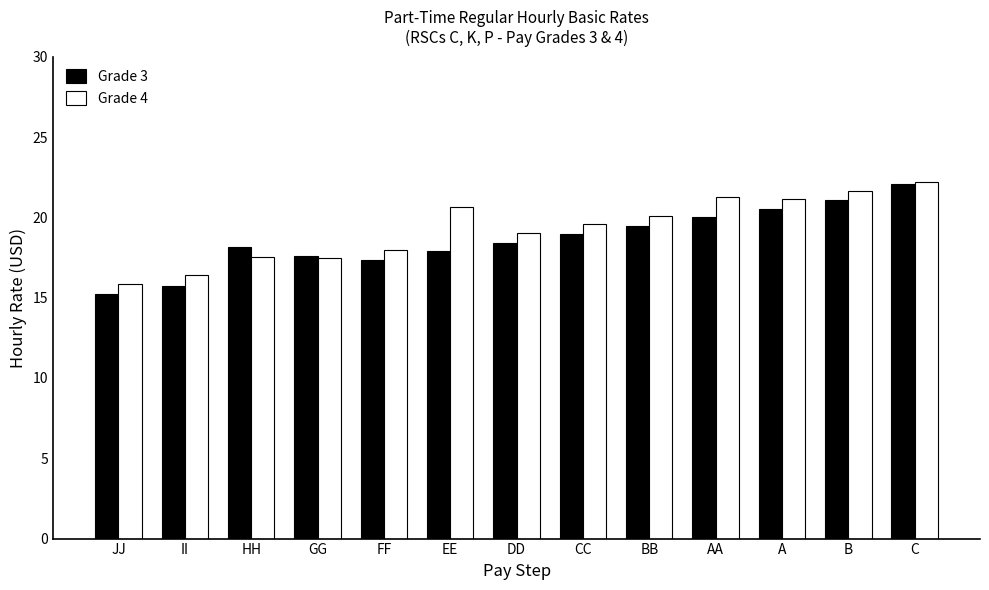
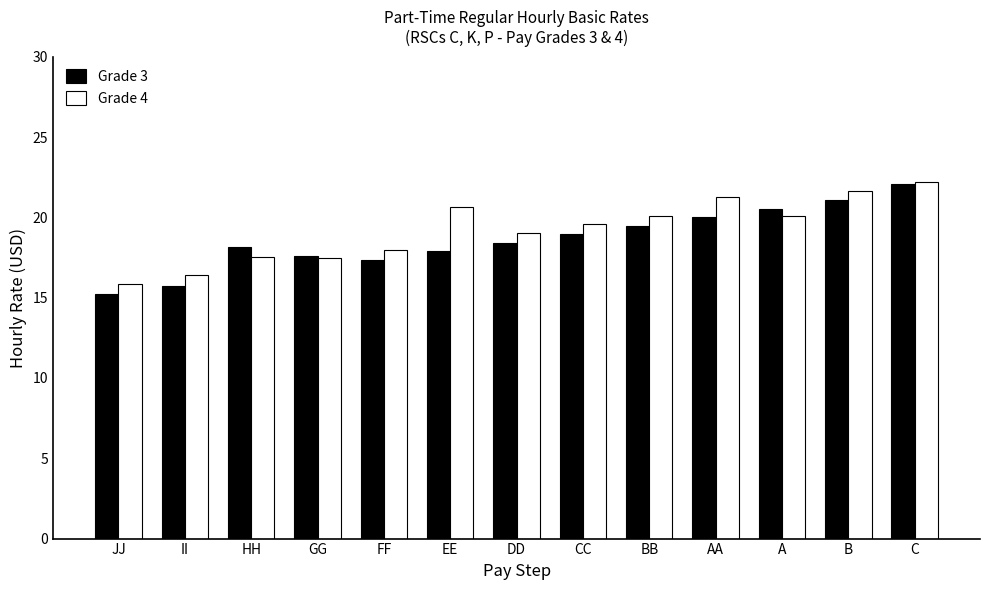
Grade 4, A: 21.2 -> 20.1
